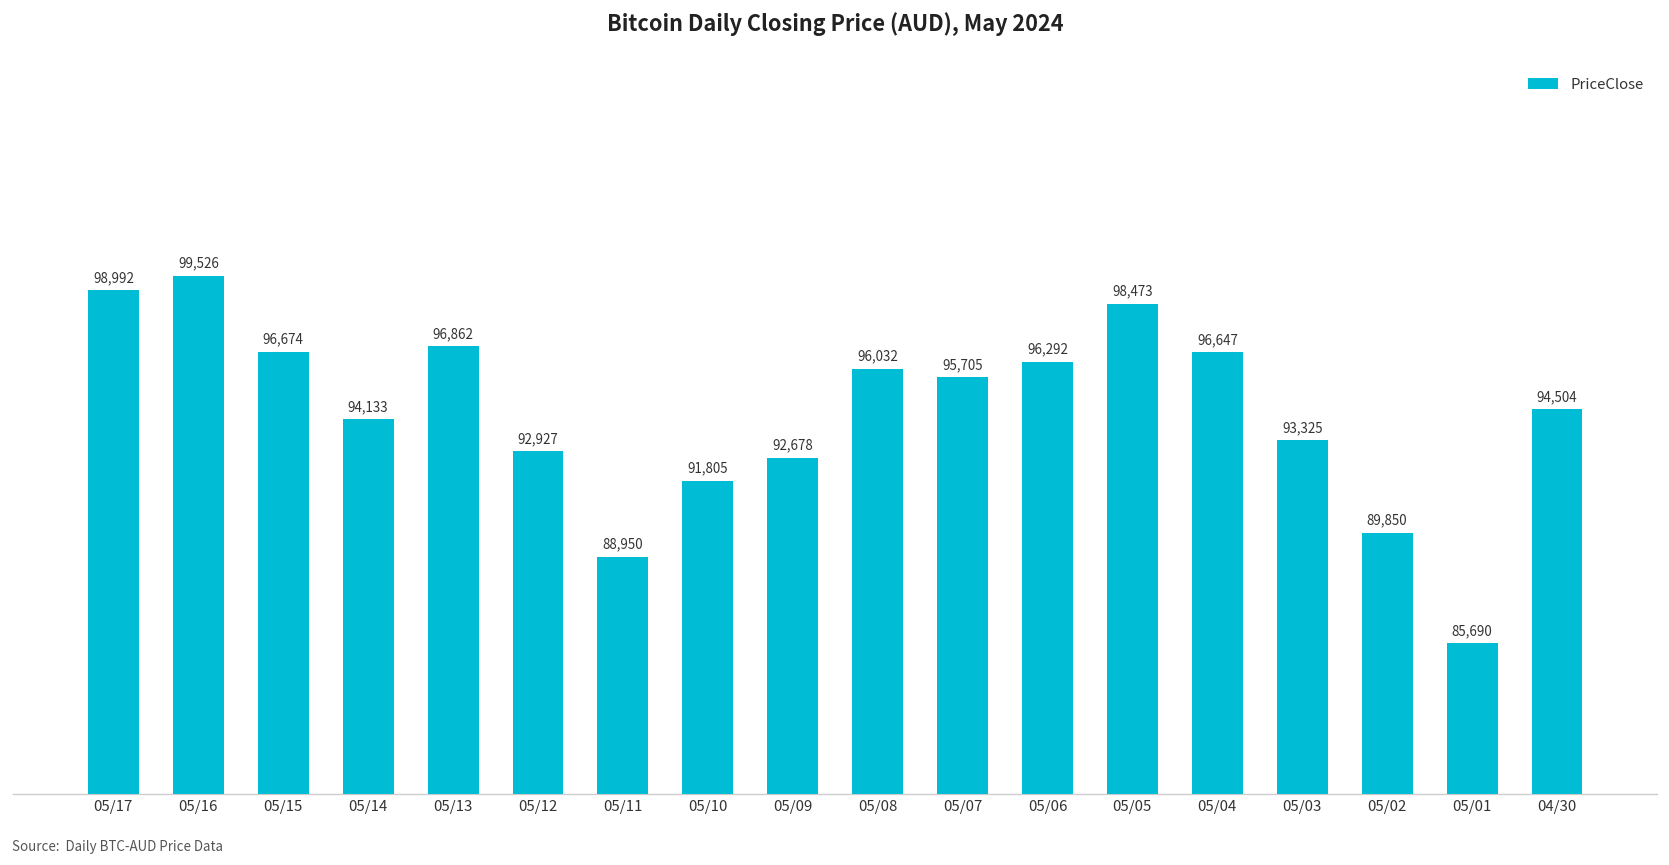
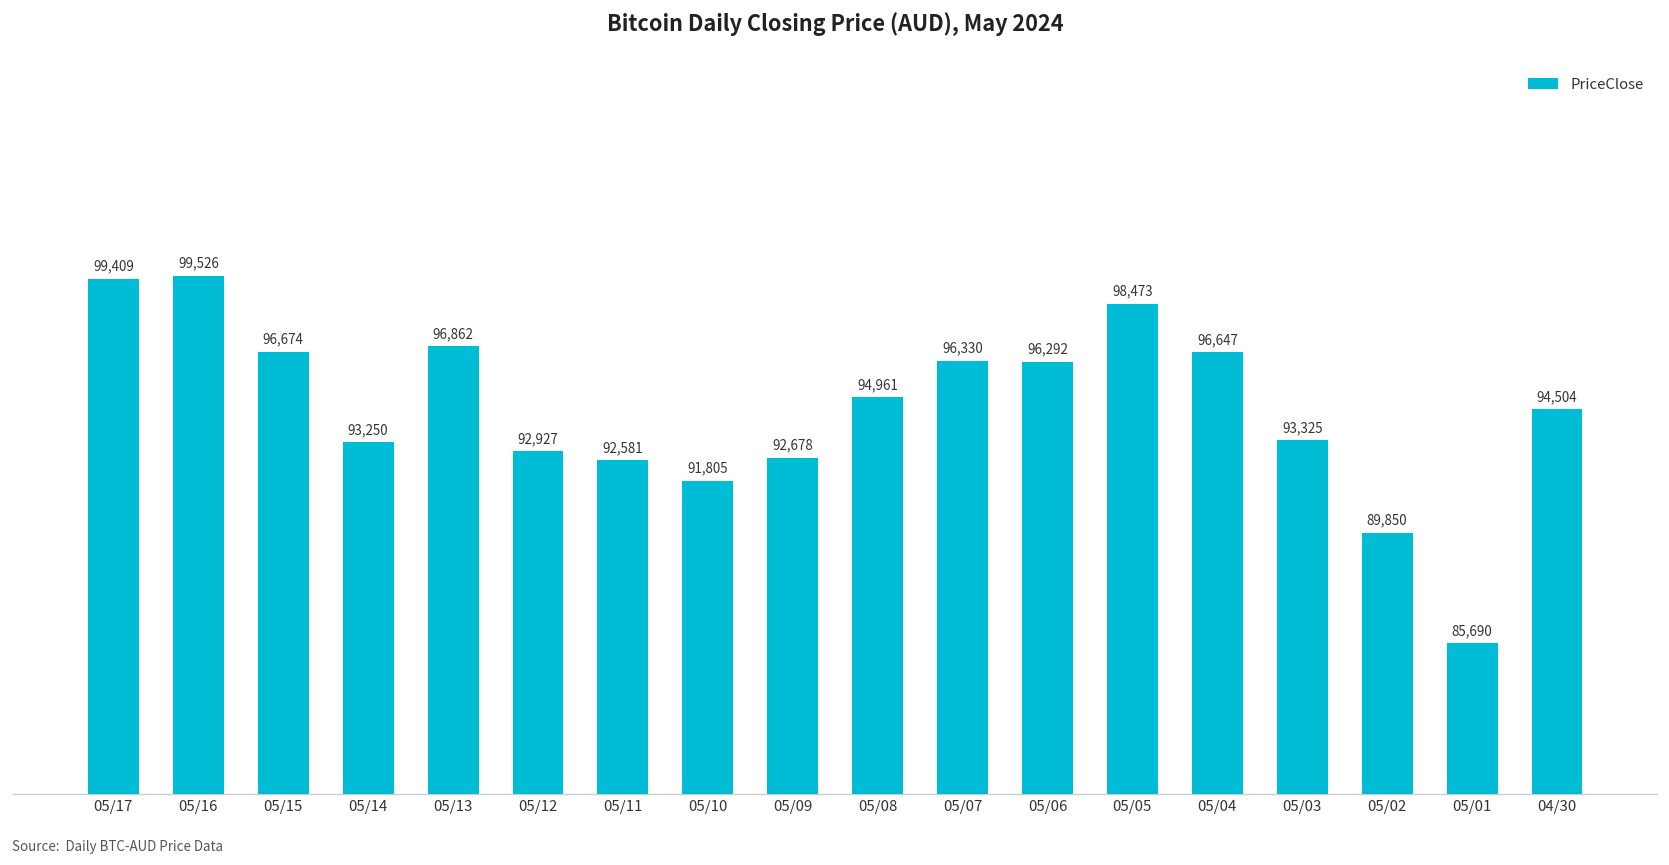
05/17: 98,992 -> 99,409
05/14: 94,133 -> 93,250
05/11: 88,950 -> 92,581
05/08: 96,032 -> 94,961
05/07: 95,705 -> 96,330
